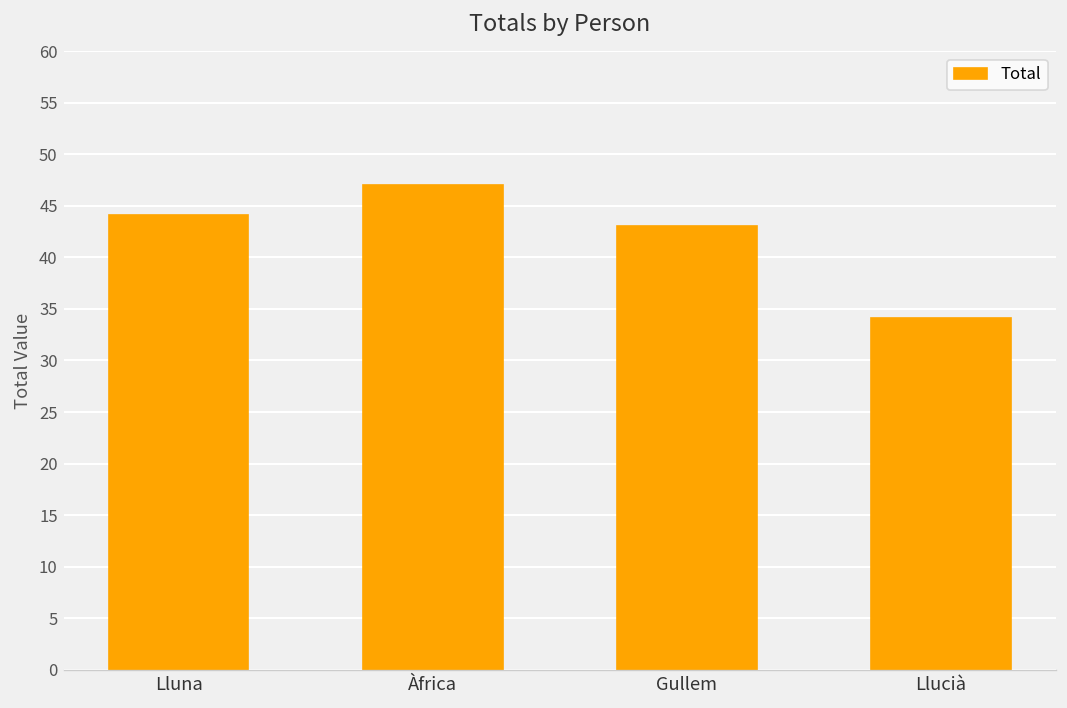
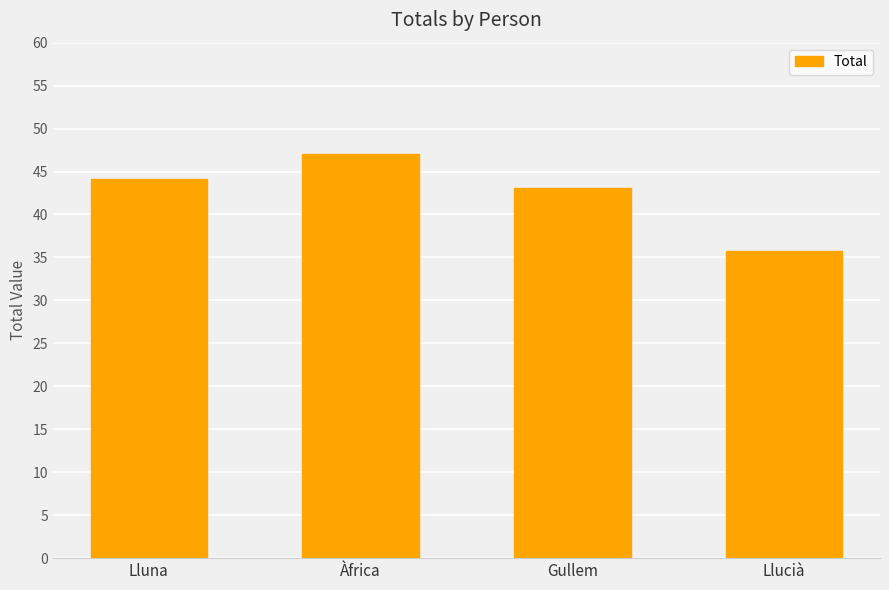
Llucià: 34 -> 36
